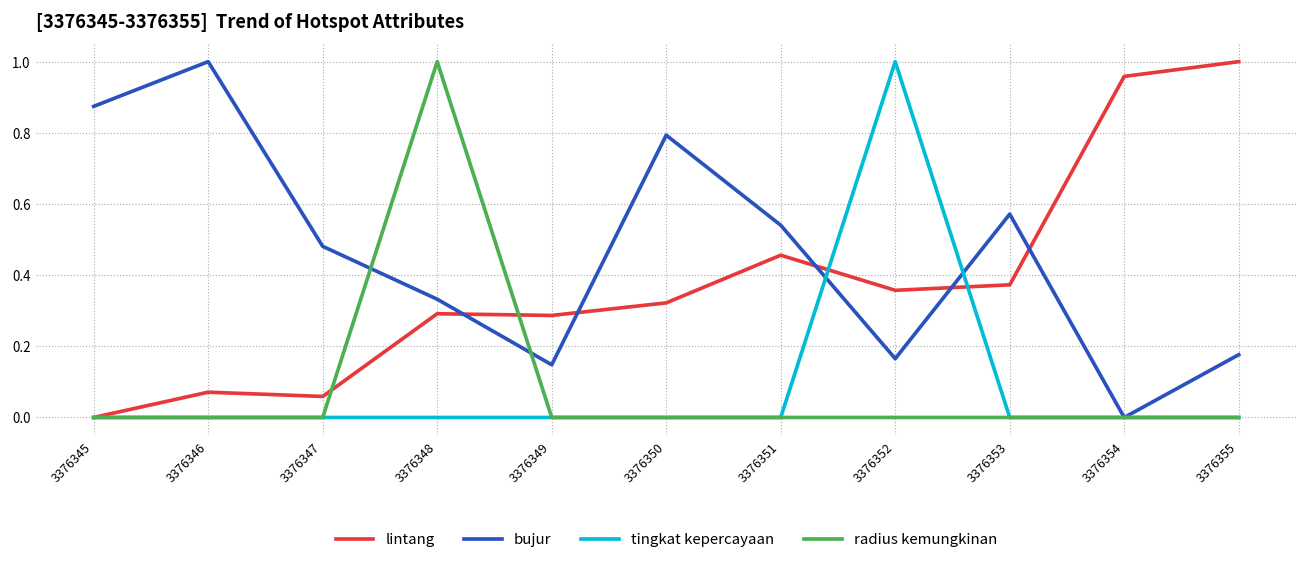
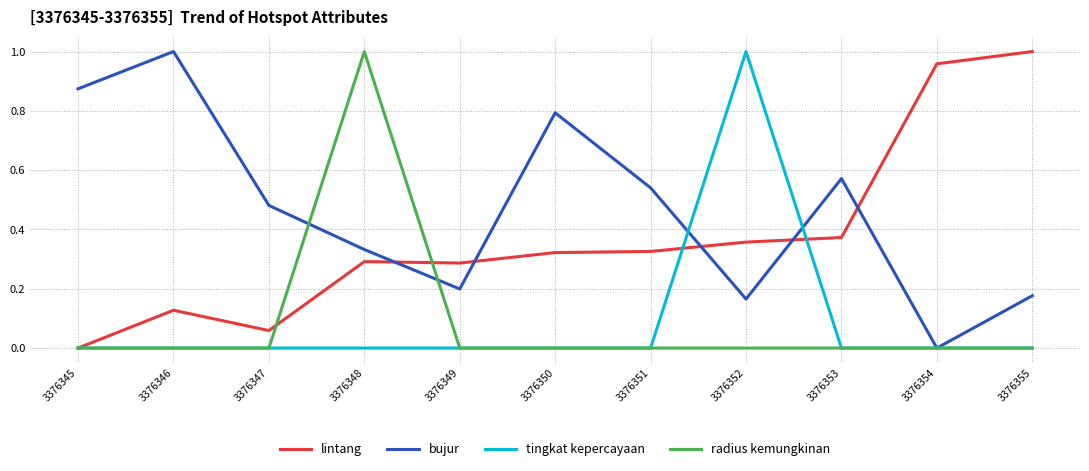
lintang, 3376346: 0.07 -> 0.13
bujur, 3376349: 0.15 -> 0.20
lintang, 3376351: 0.46 -> 0.33
